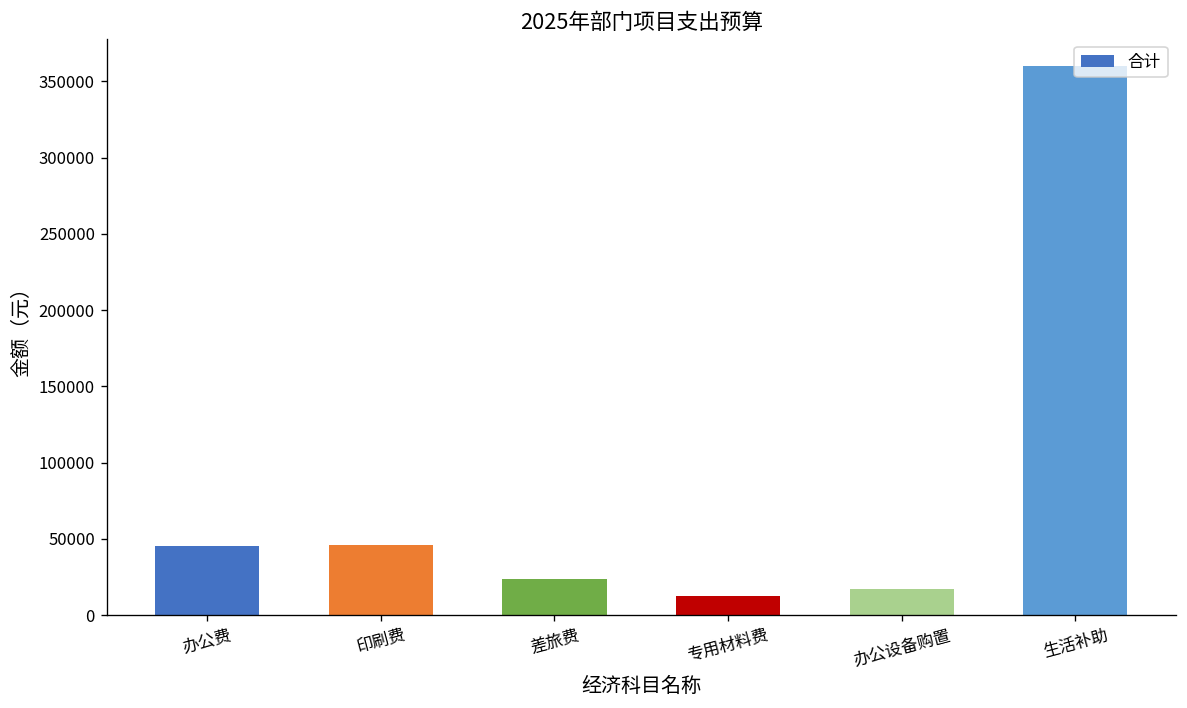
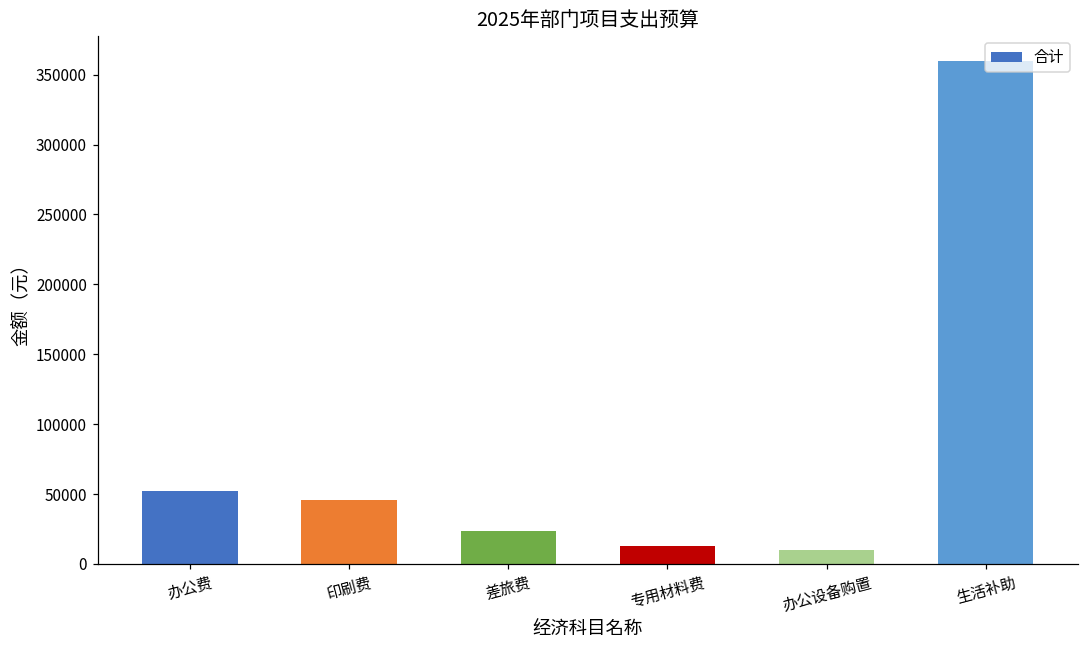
办公费: 45000 -> 52000
办公设备购置: 17000 -> 10000
